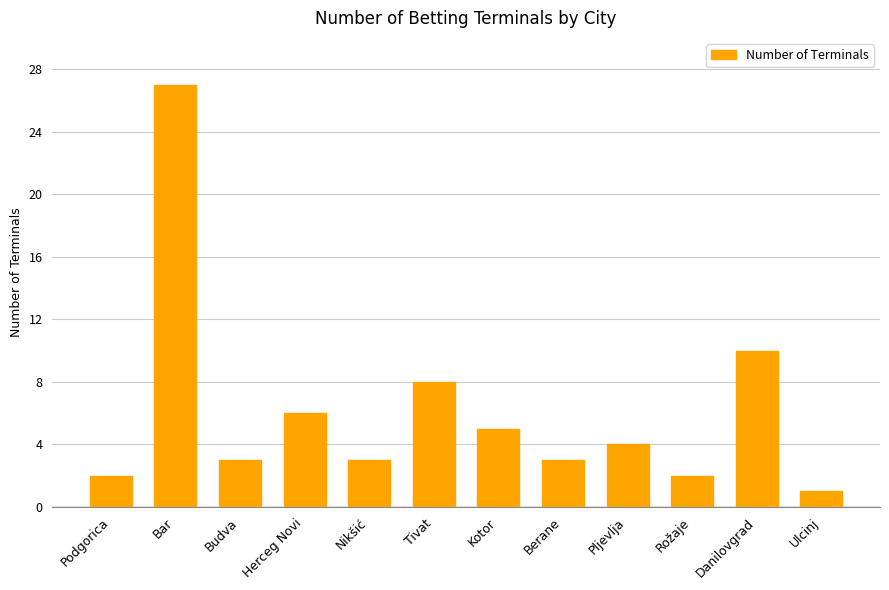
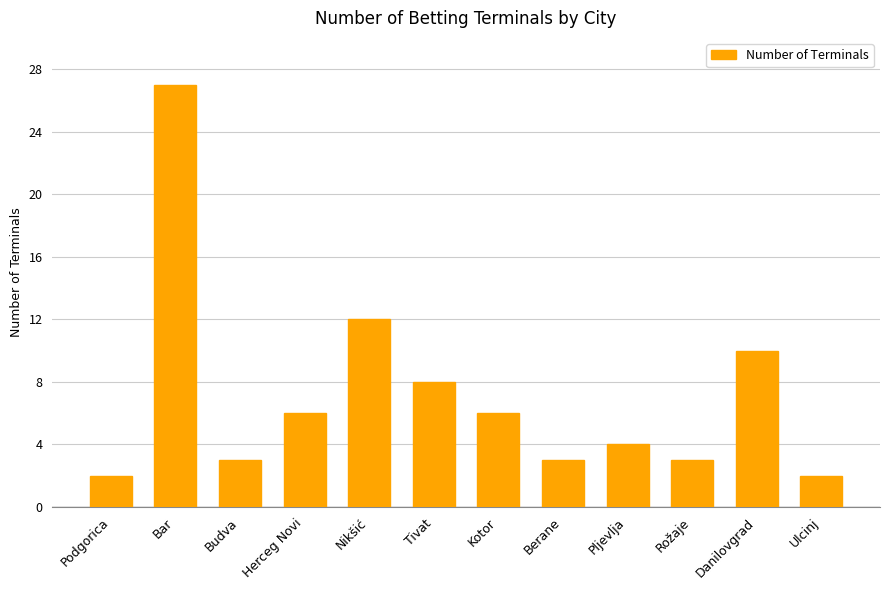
Nikšić: 3 -> 12
Kotor: 5 -> 6
Rožaje: 2 -> 3
Ulcinj: 1 -> 2
